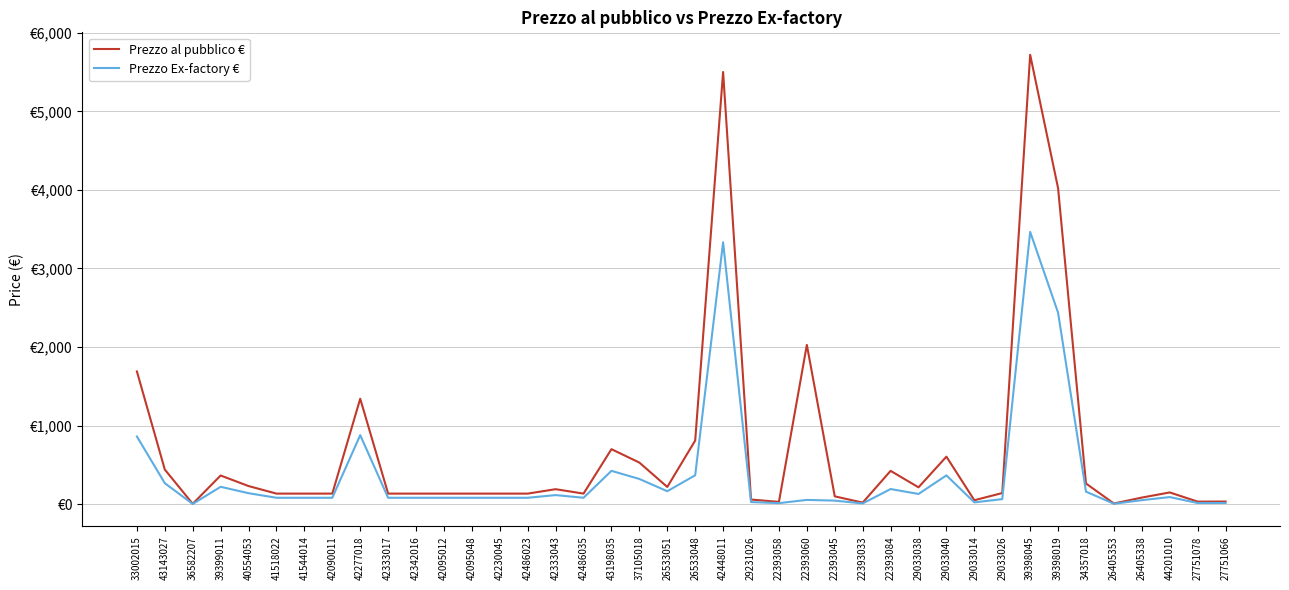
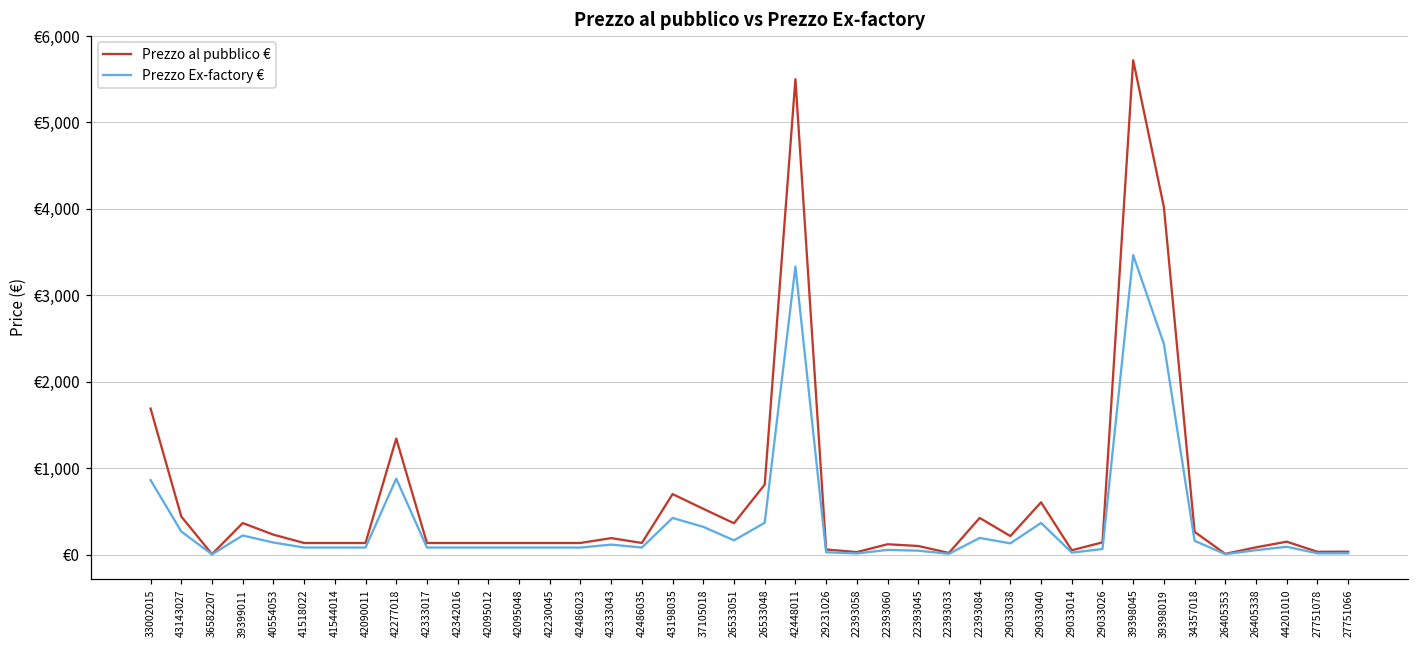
Prezzo al pubblico €, 26533051: €200 -> €400
Prezzo al pubblico €, 22393060: €2,000 -> €100
